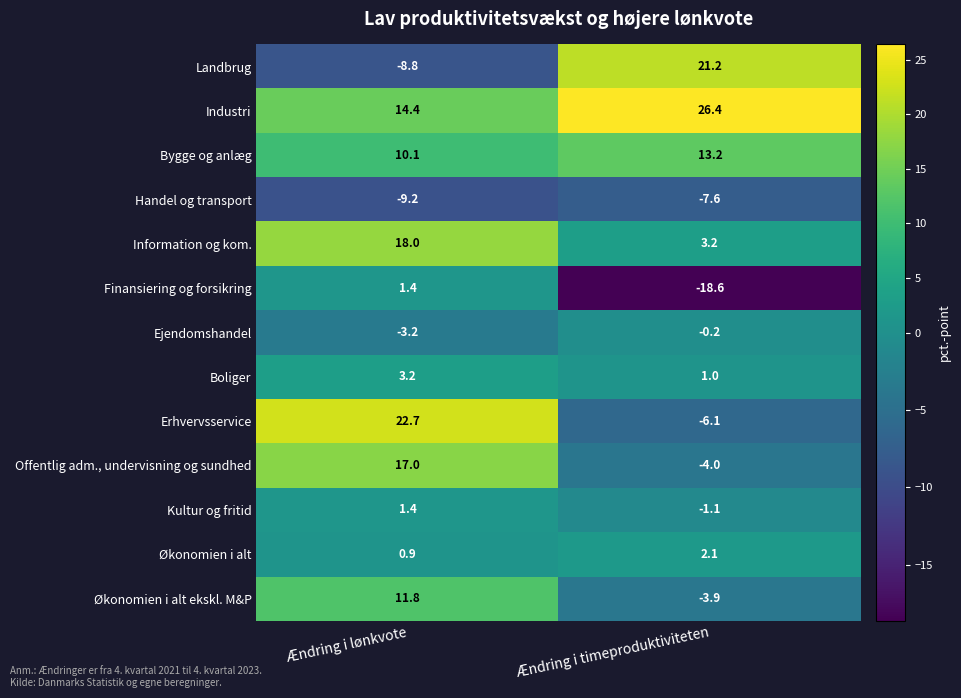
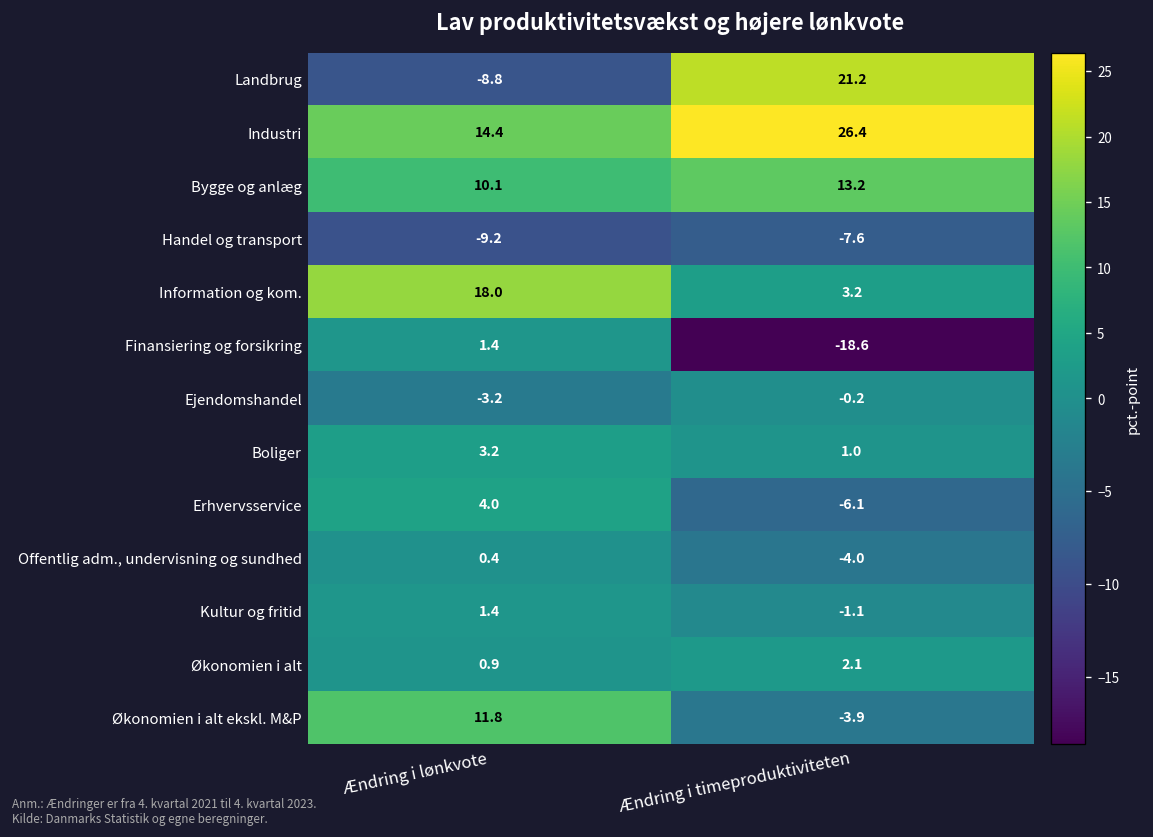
Erhvervsservice, Ændring i lønkvote: 22.7 -> 4.0
Offentlig adm., undervisning og sundhed, Ændring i lønkvote: 17.0 -> 0.4
